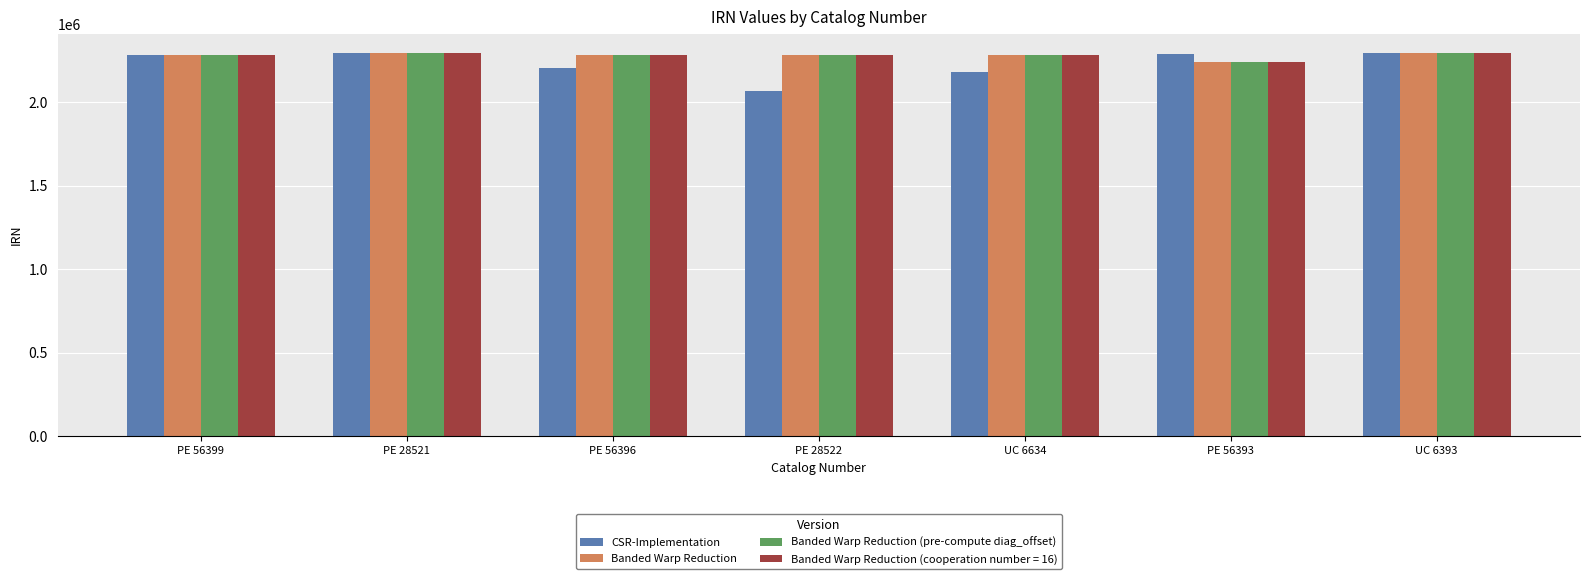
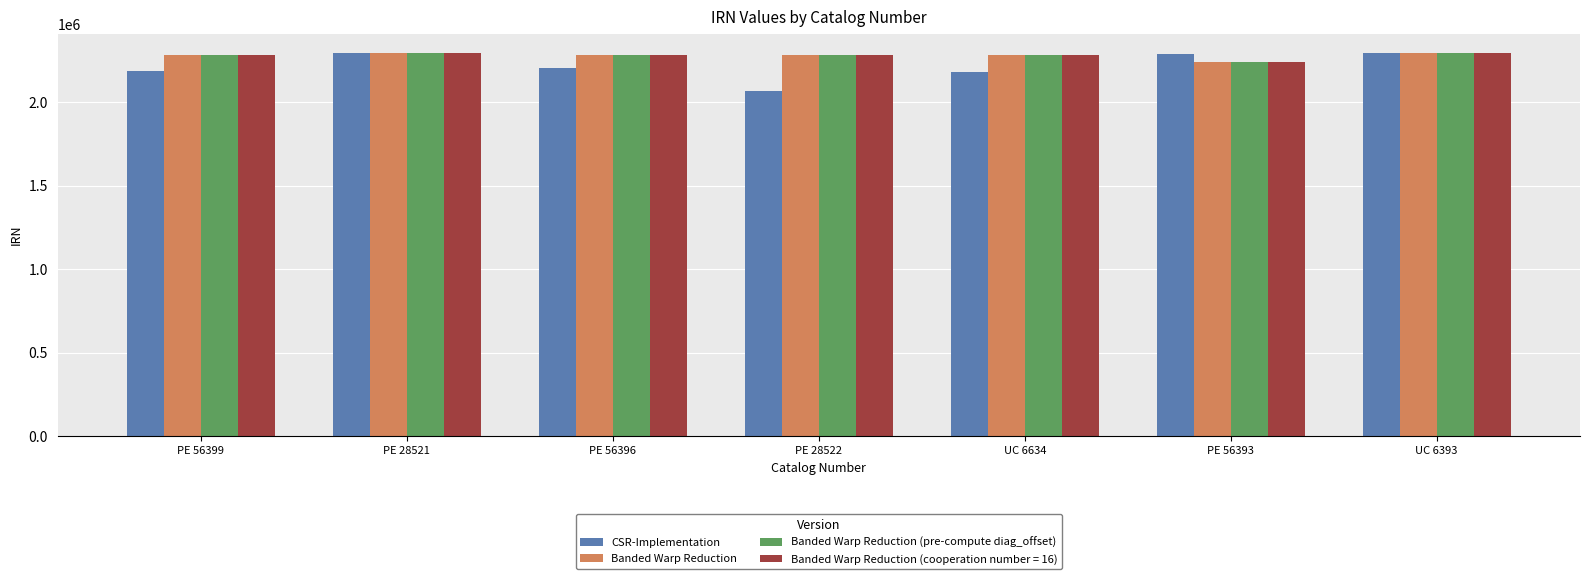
CSR-Implementation, PE 56399: 2280000 -> 2190000
